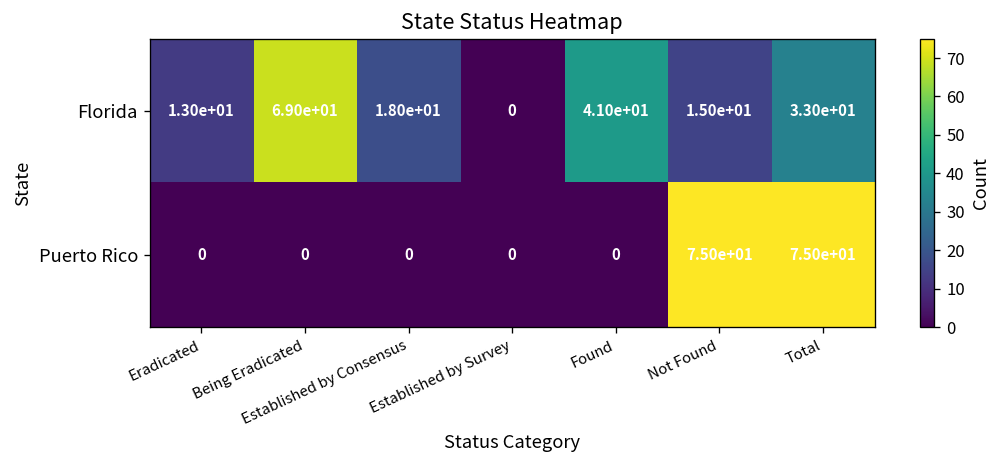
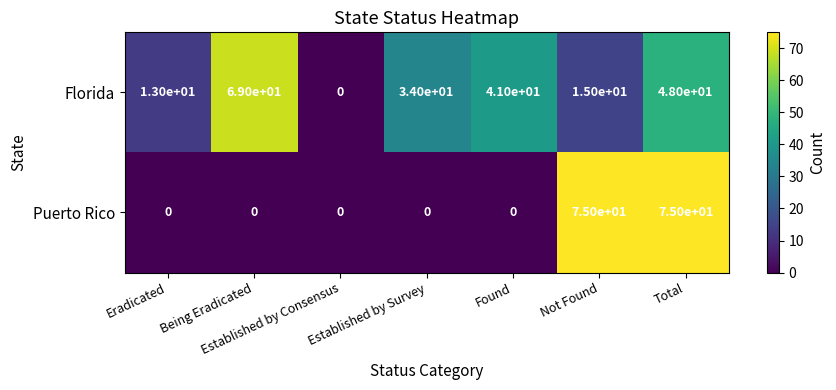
Florida, Established by Consensus: 1.80e+01 -> 0
Florida, Established by Survey: 0 -> 3.40e+01
Florida, Total: 3.30e+01 -> 4.80e+01
